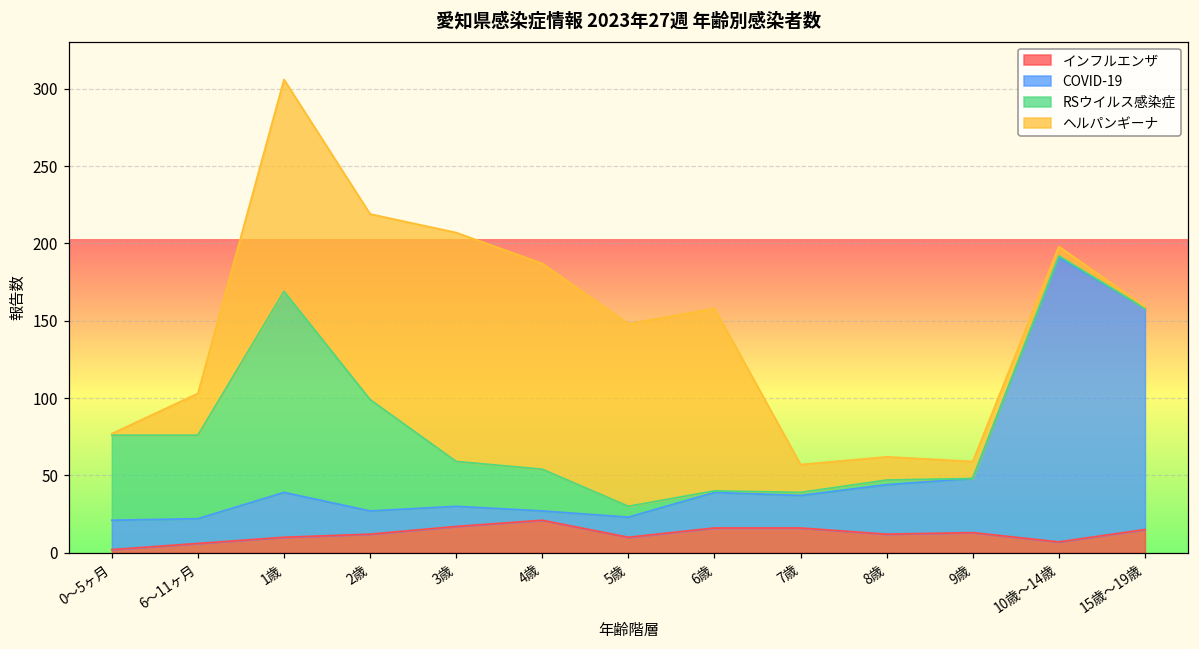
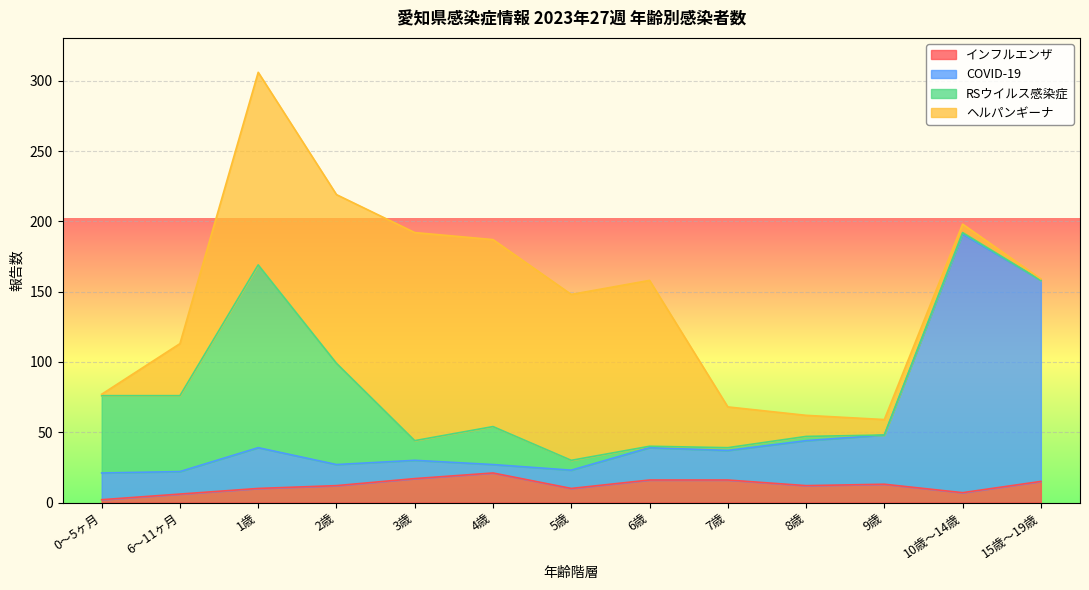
ヘルパンギーナ, 6～11ヶ月: 27 -> 37
RSウイルス感染症, 3歳: 29 -> 14
ヘルパンギーナ, 7歳: 18 -> 29
